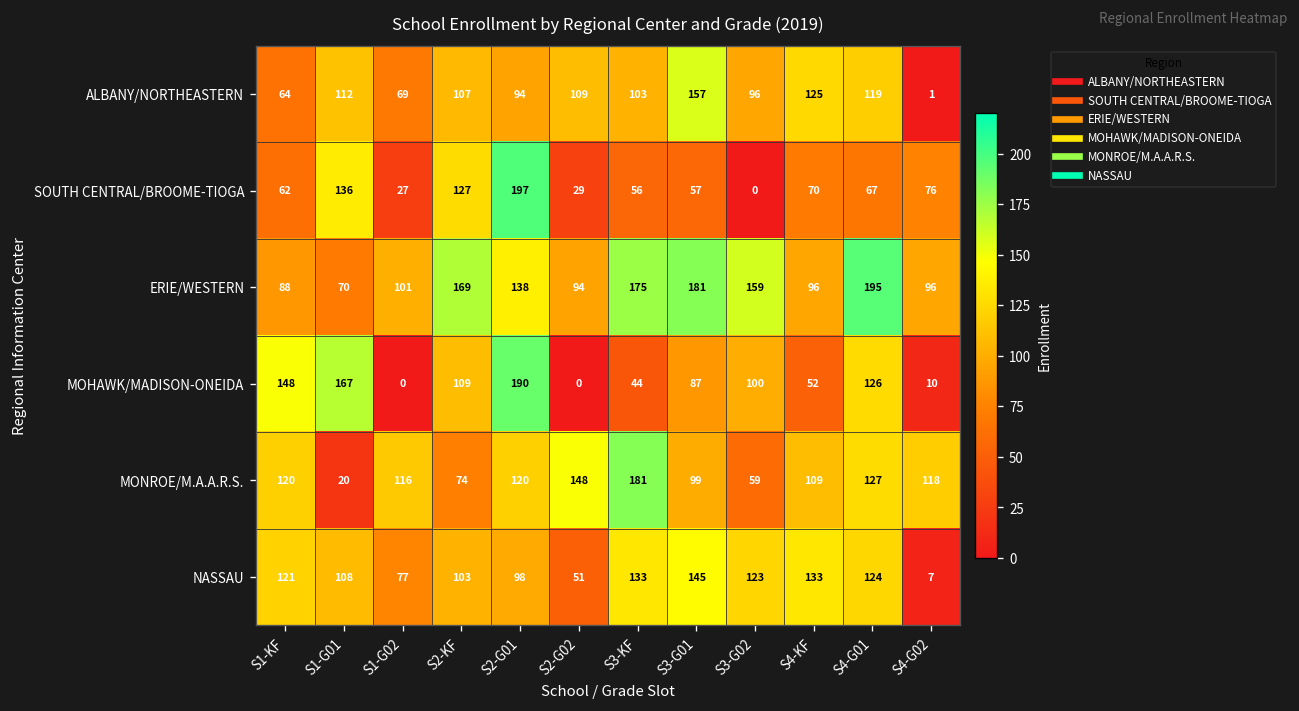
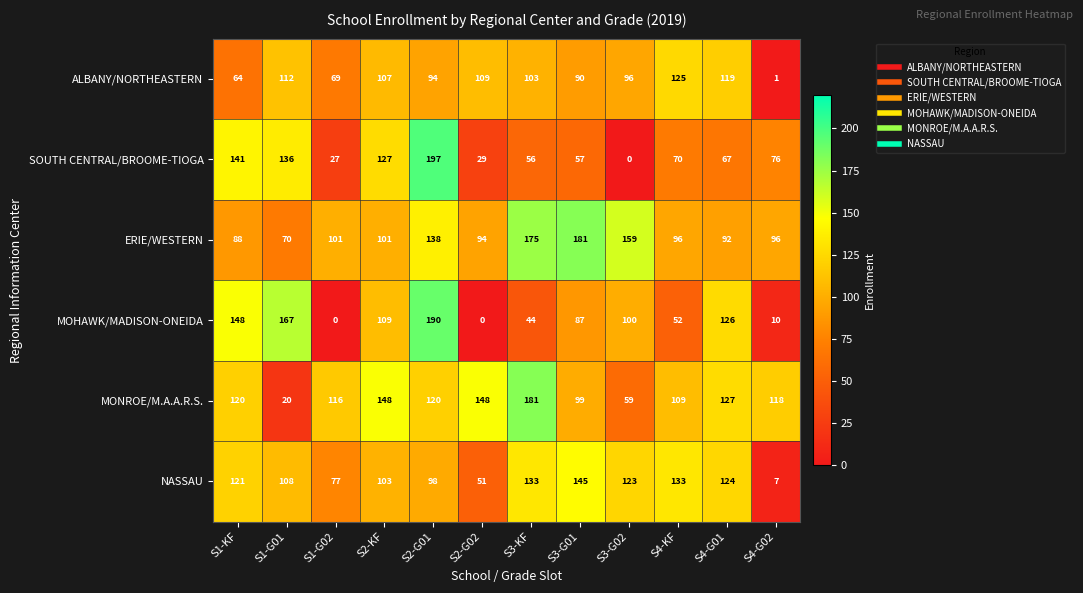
ALBANY/NORTHEASTERN, S3-G01: 157 -> 90
SOUTH CENTRAL/BROOME-TIOGA, S1-KF: 62 -> 141
ERIE/WESTERN, S2-KF: 169 -> 101
ERIE/WESTERN, S4-G01: 195 -> 92
MONROE/M.A.A.R.S., S2-KF: 74 -> 148
